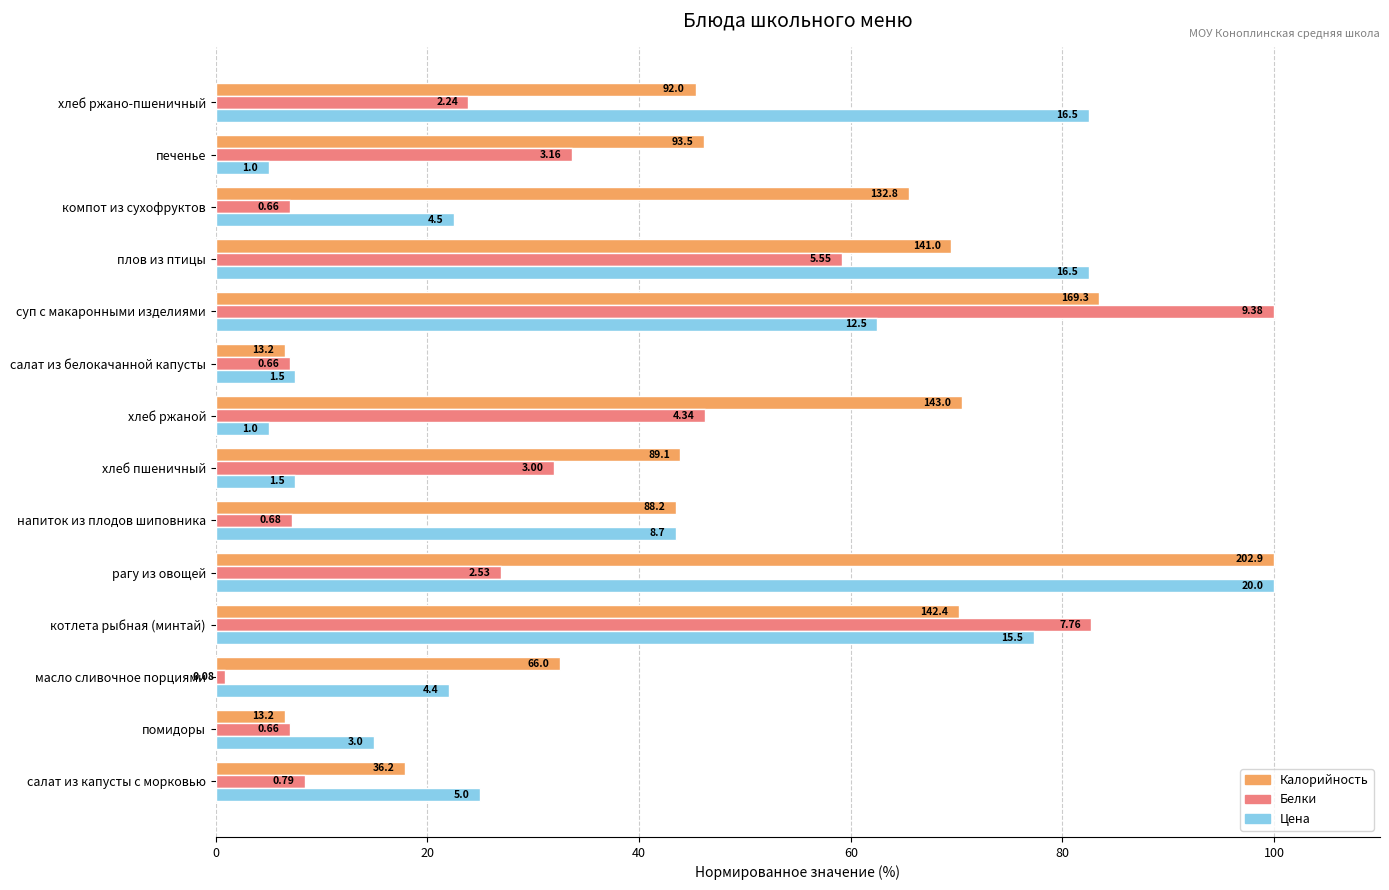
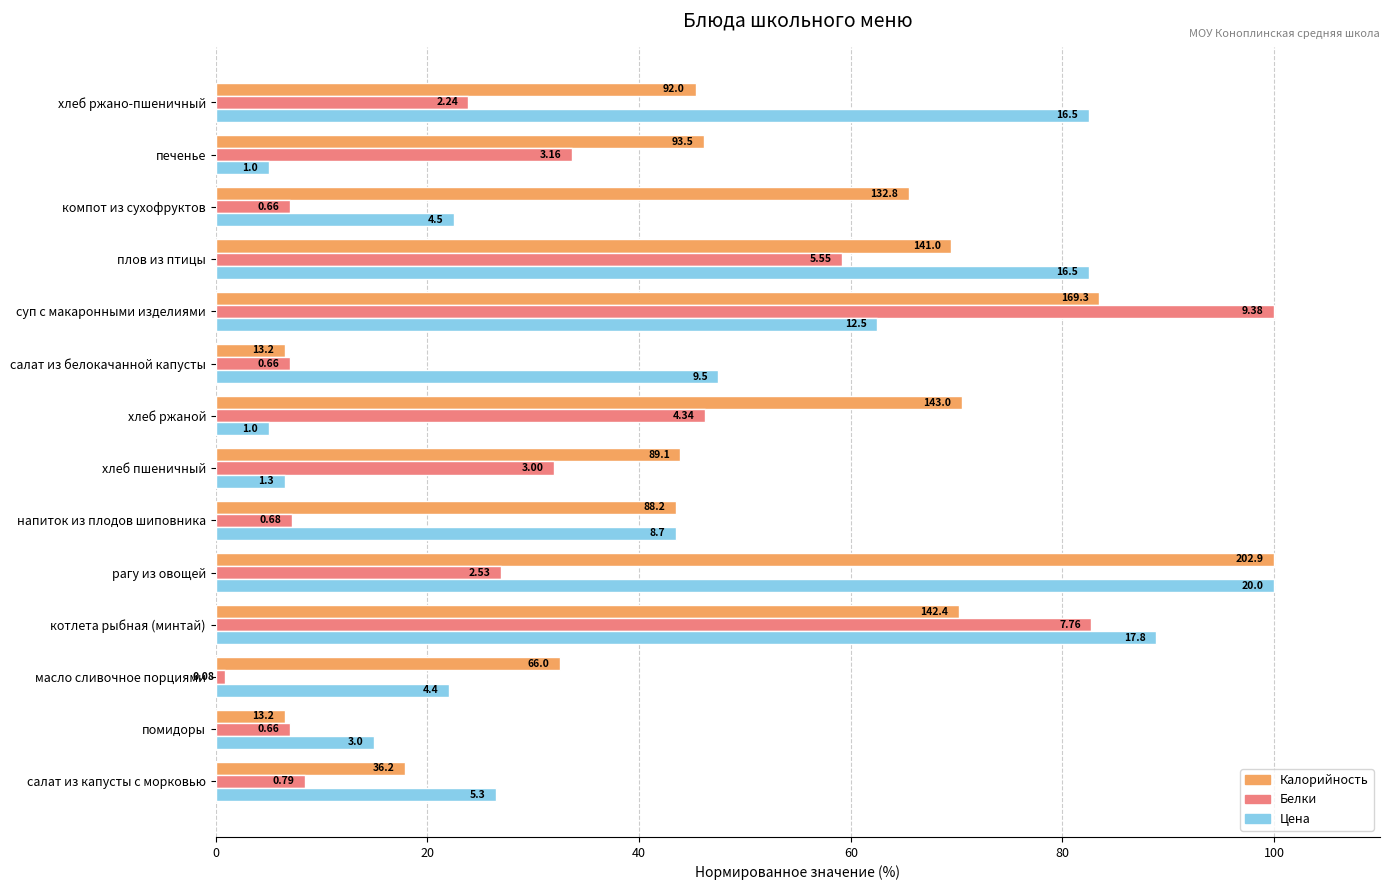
Цена, салат из белокачанной капусты: 1.5 -> 9.5
Цена, хлеб пшеничный: 1.5 -> 1.3
Цена, котлета рыбная (минтай): 15.5 -> 17.8
Цена, салат из капусты с морковью: 5.0 -> 5.3
